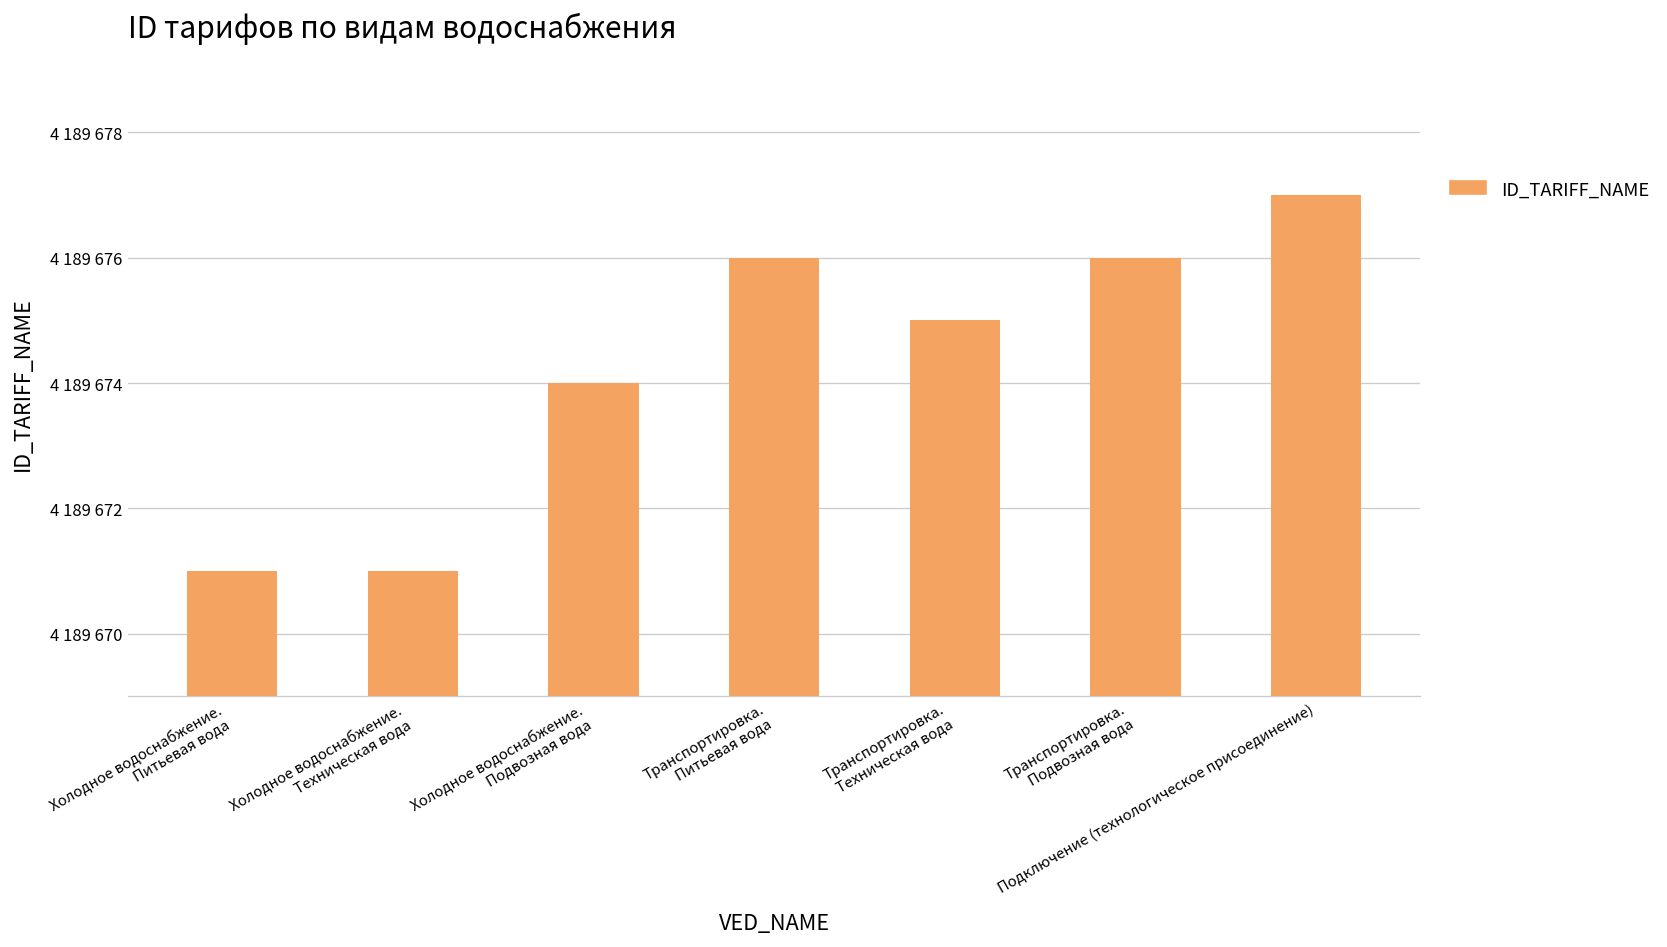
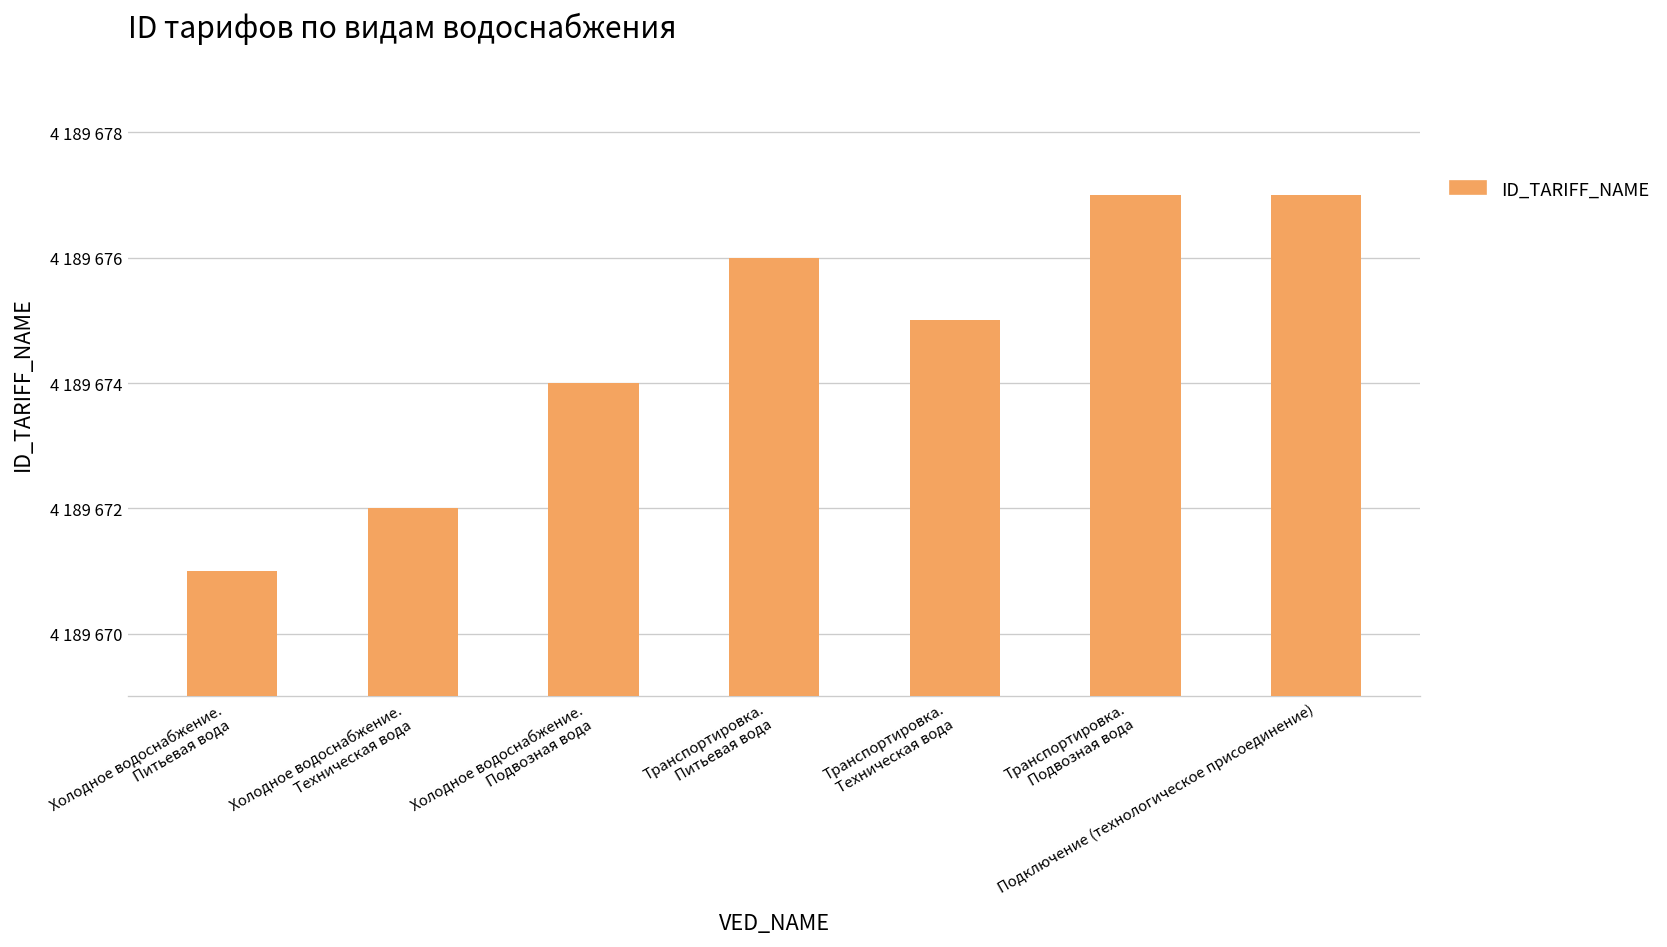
Холодное водоснабжение. Техническая вода: 4189671 -> 4189672
Транспортировка. Подвозная вода: 4189676 -> 4189677
